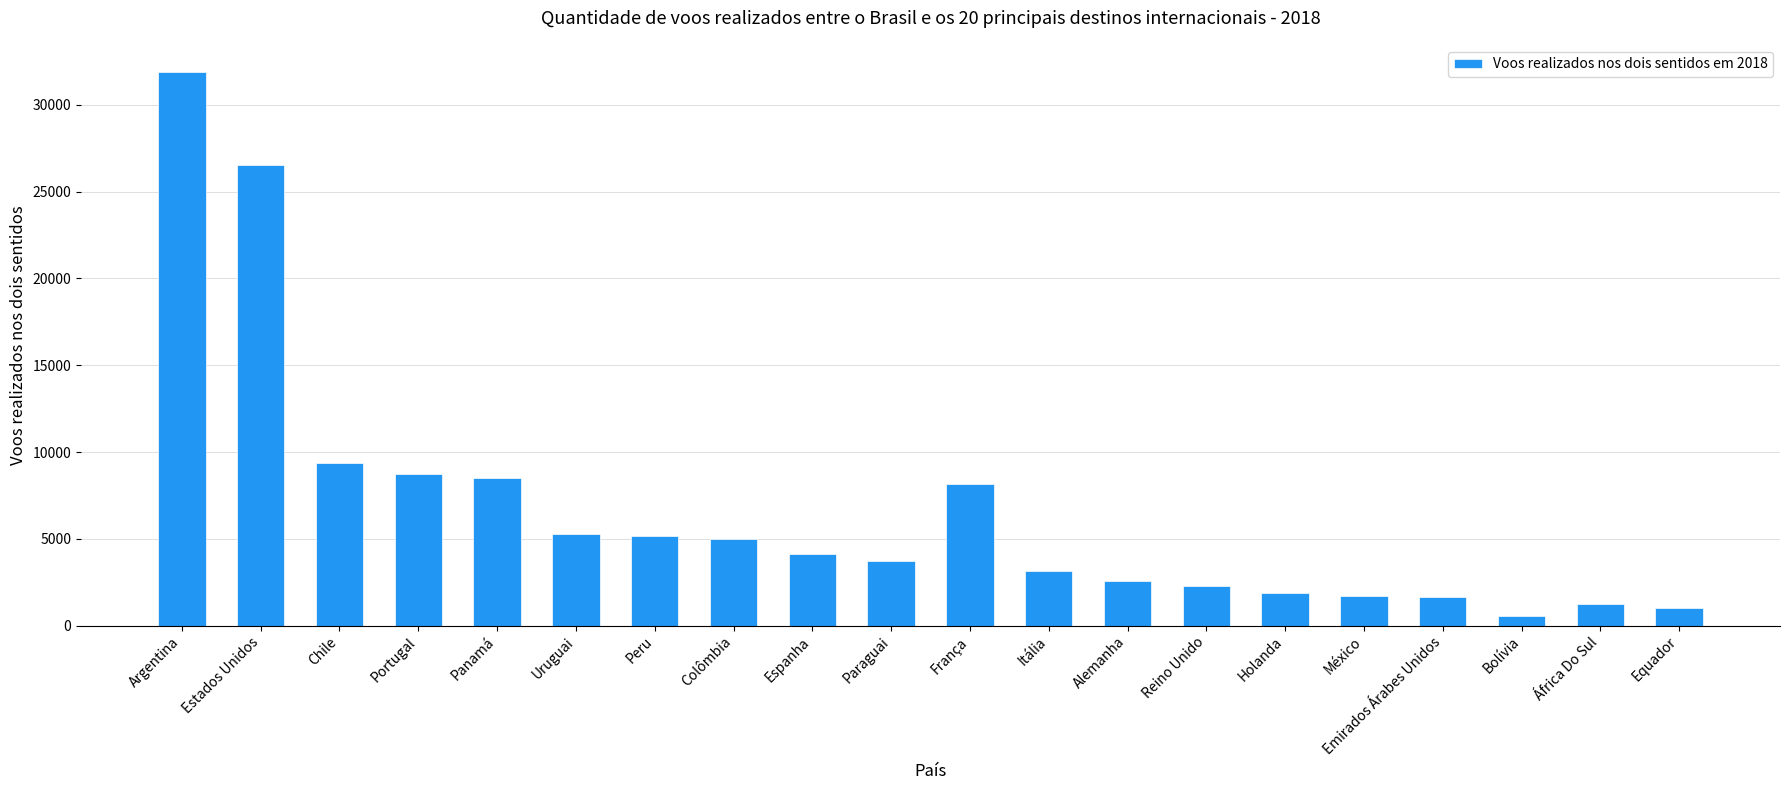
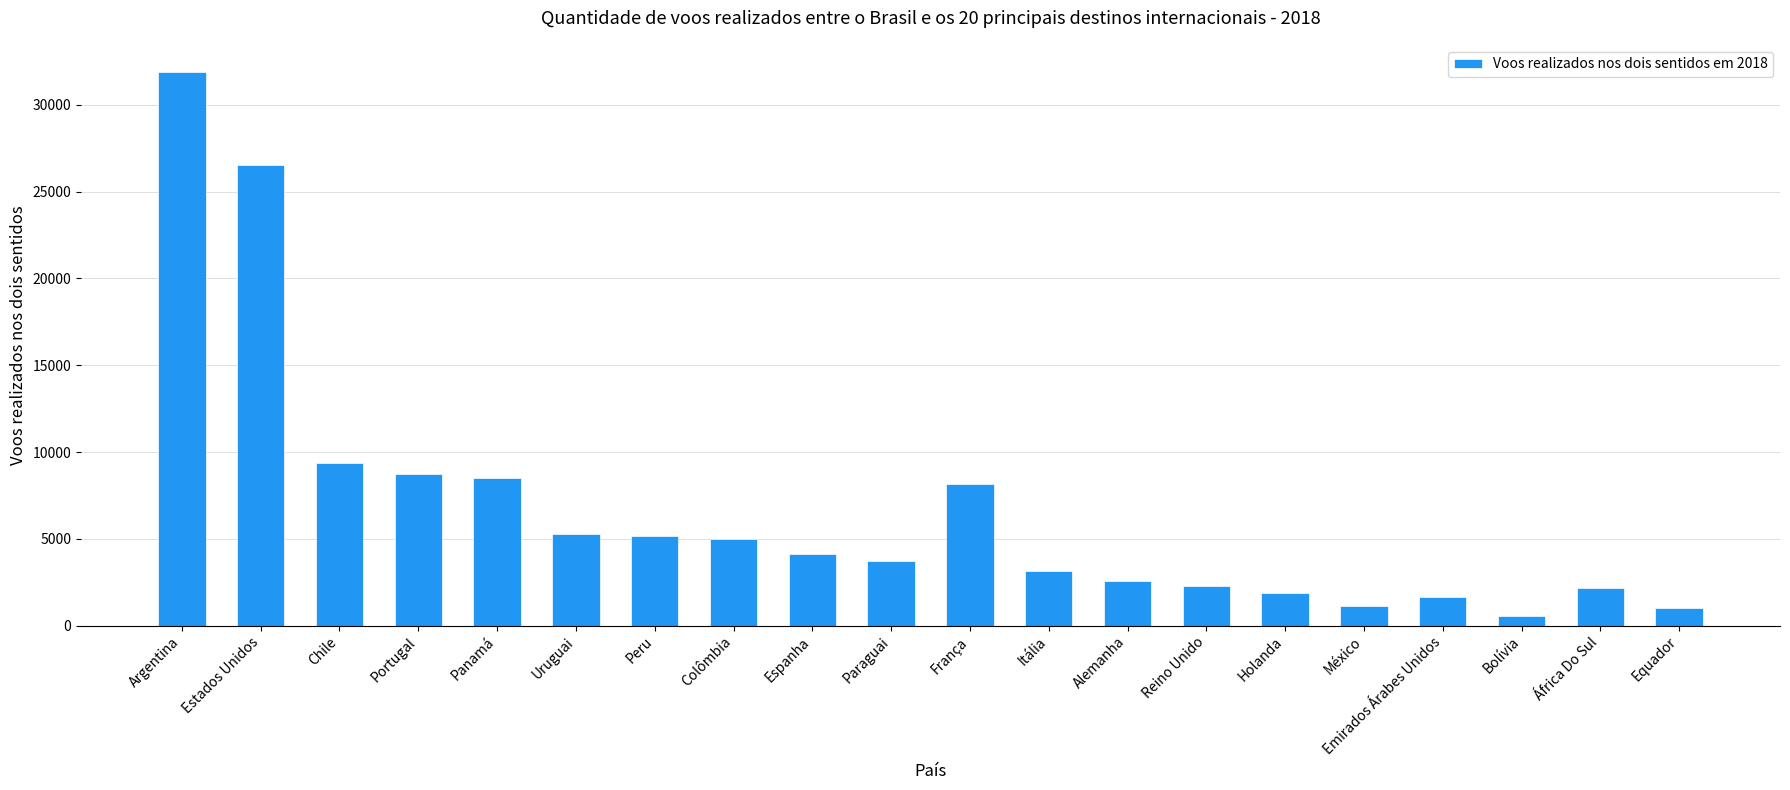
México: 1700 -> 1100
África Do Sul: 1300 -> 2200
